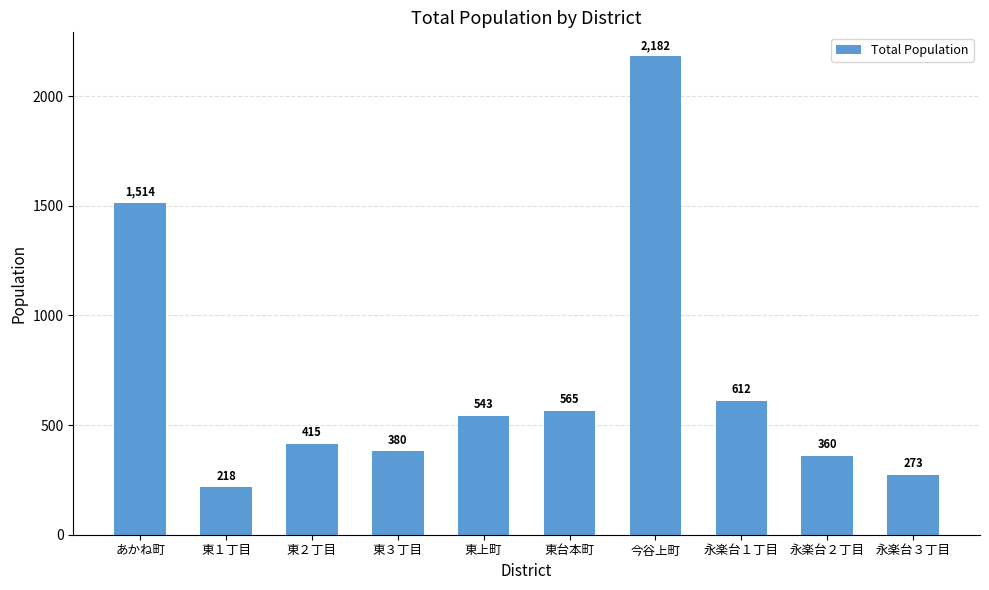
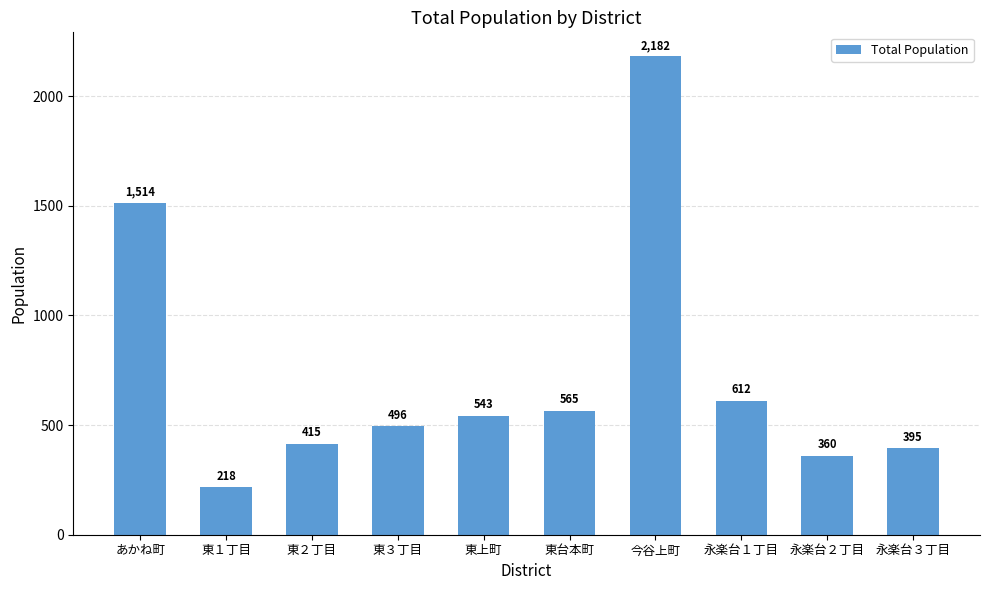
東３丁目: 380 -> 496
永楽台３丁目: 273 -> 395
